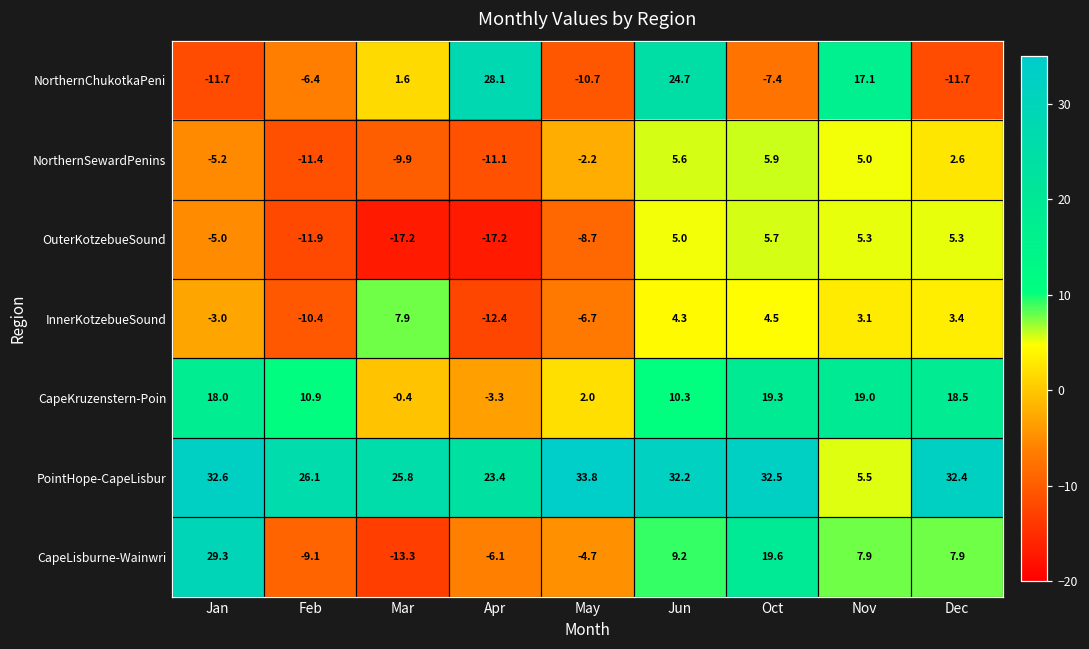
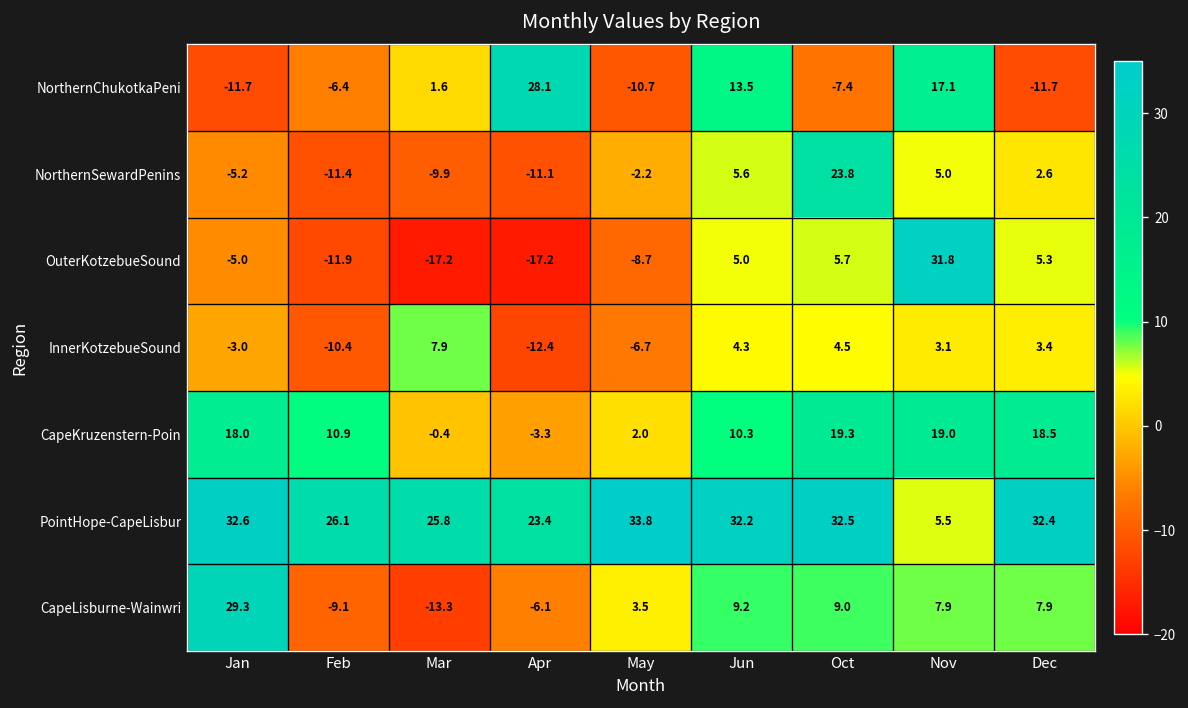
NorthernChukotkaPeni, Jun: 24.7 -> 13.5
NorthernSewardPenins, Oct: 5.9 -> 23.8
OuterKotzebueSound, Nov: 5.3 -> 31.8
CapeLisburne-Wainwri, May: -4.7 -> 3.5
CapeLisburne-Wainwri, Oct: 19.6 -> 9.0
